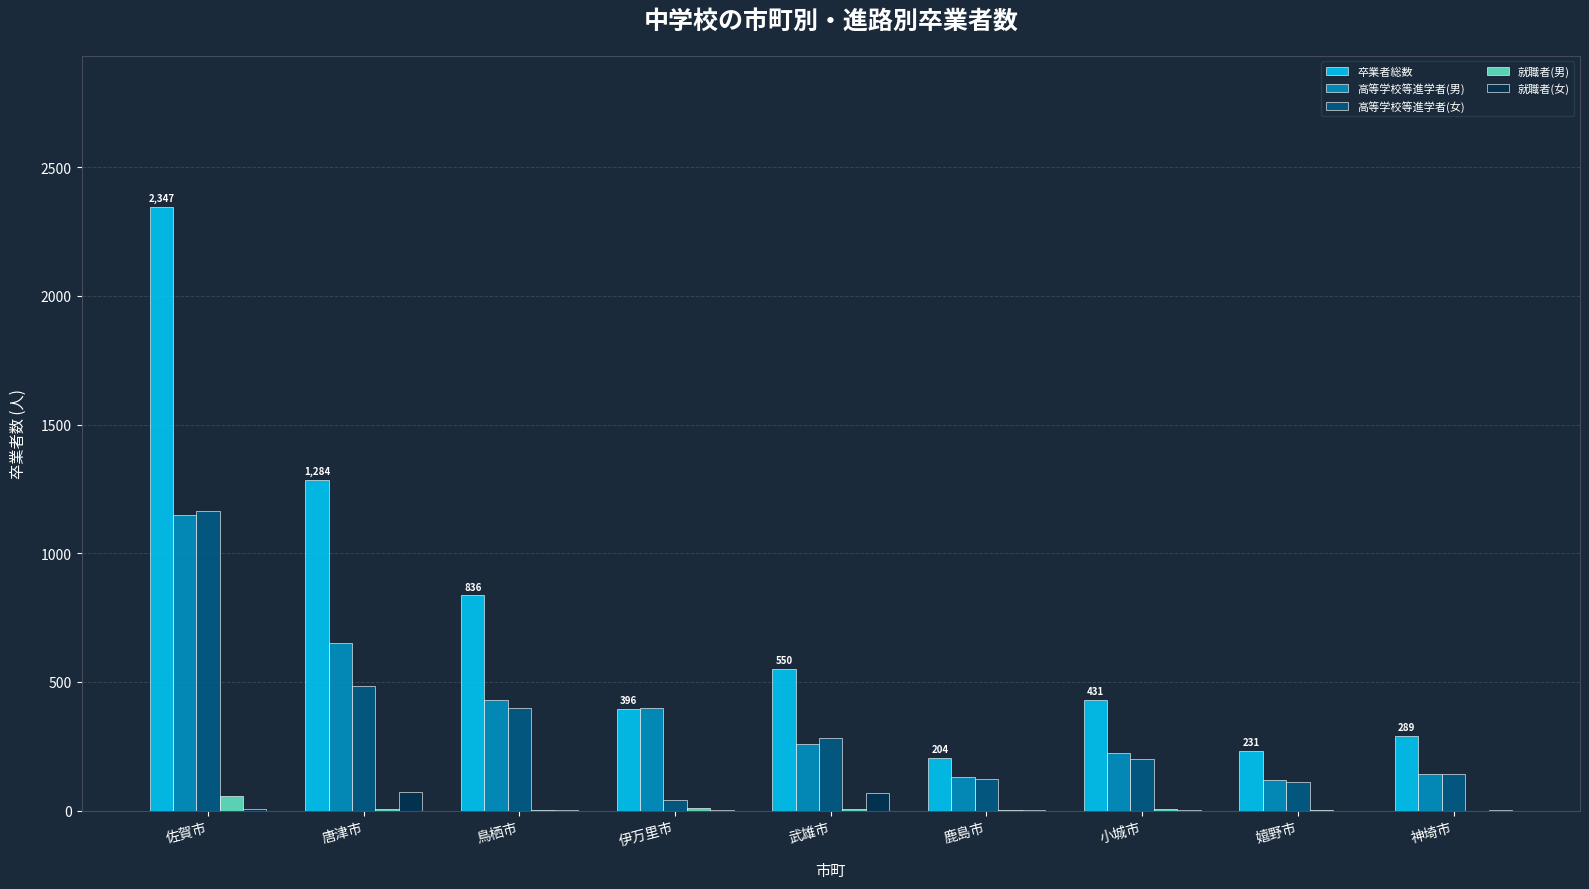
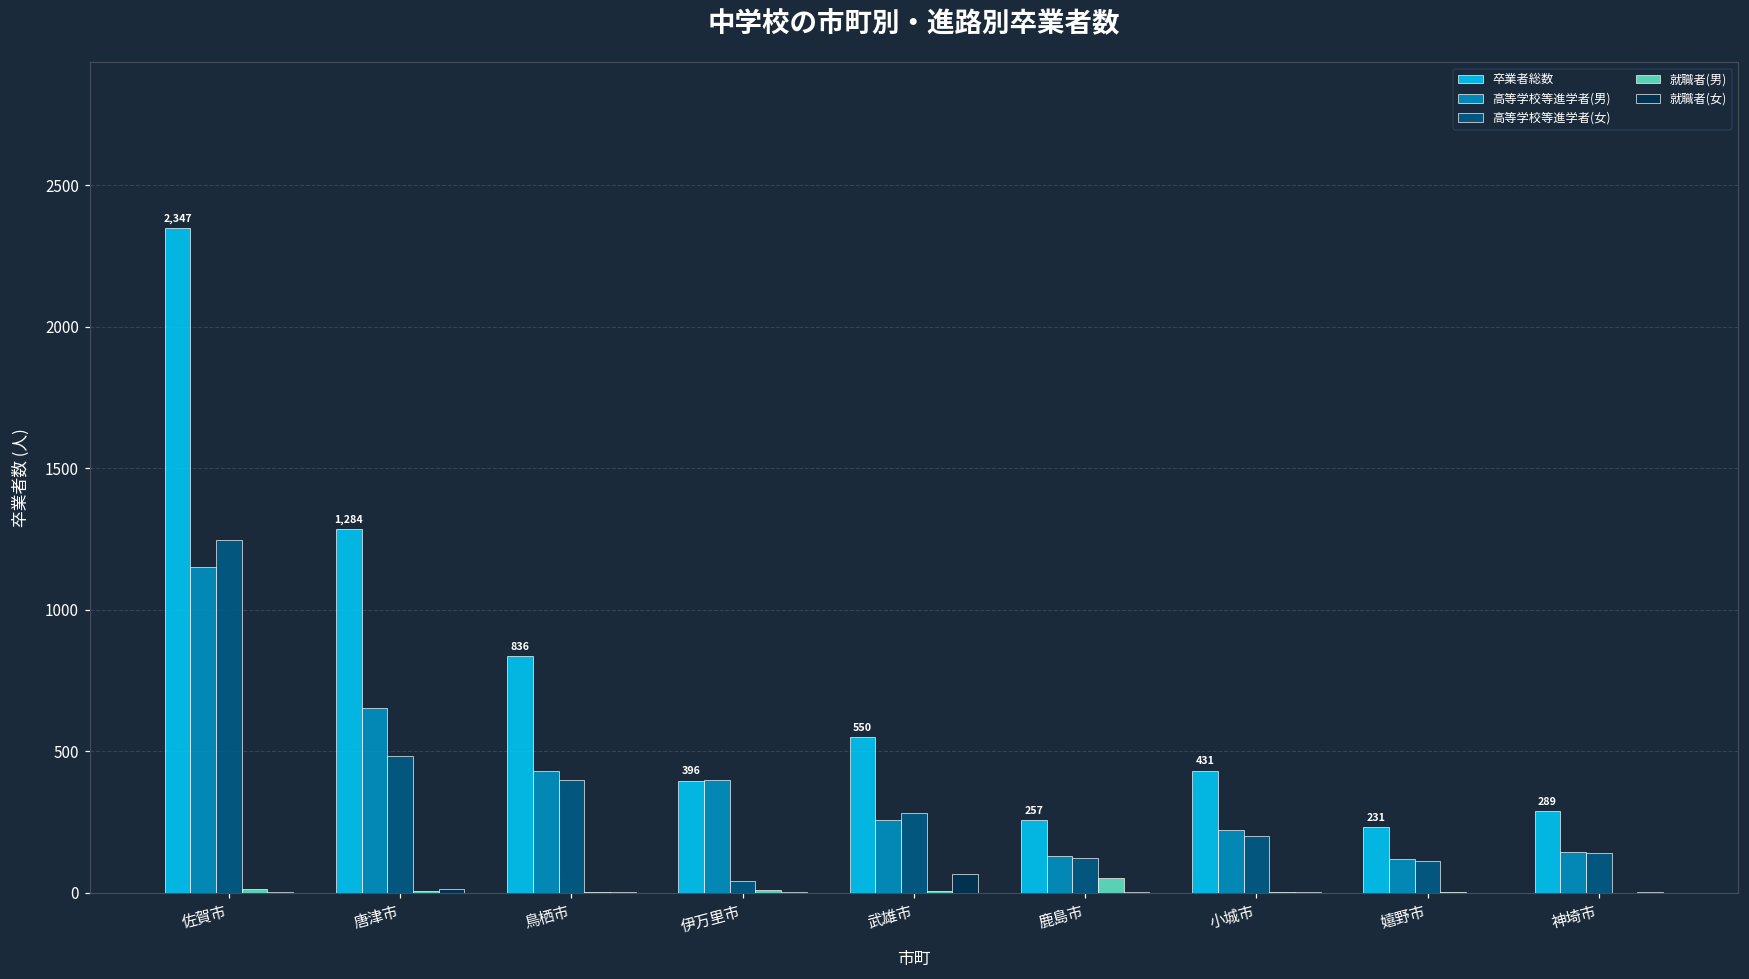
高等学校等進学者(女), 佐賀市: 1170 -> 1250
就職者(男), 佐賀市: 60 -> 10
就職者(女), 唐津市: 70 -> 10
卒業者総数, 鹿島市: 204 -> 257
就職者(男), 鹿島市: 0 -> 50
